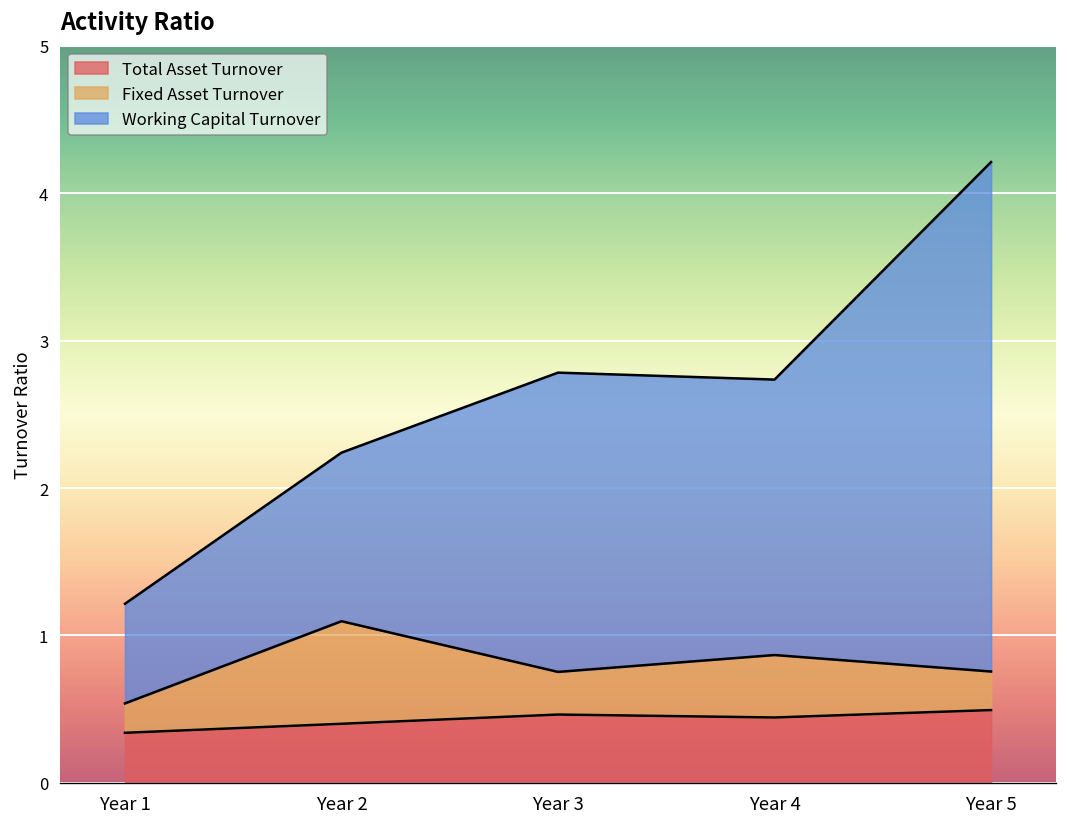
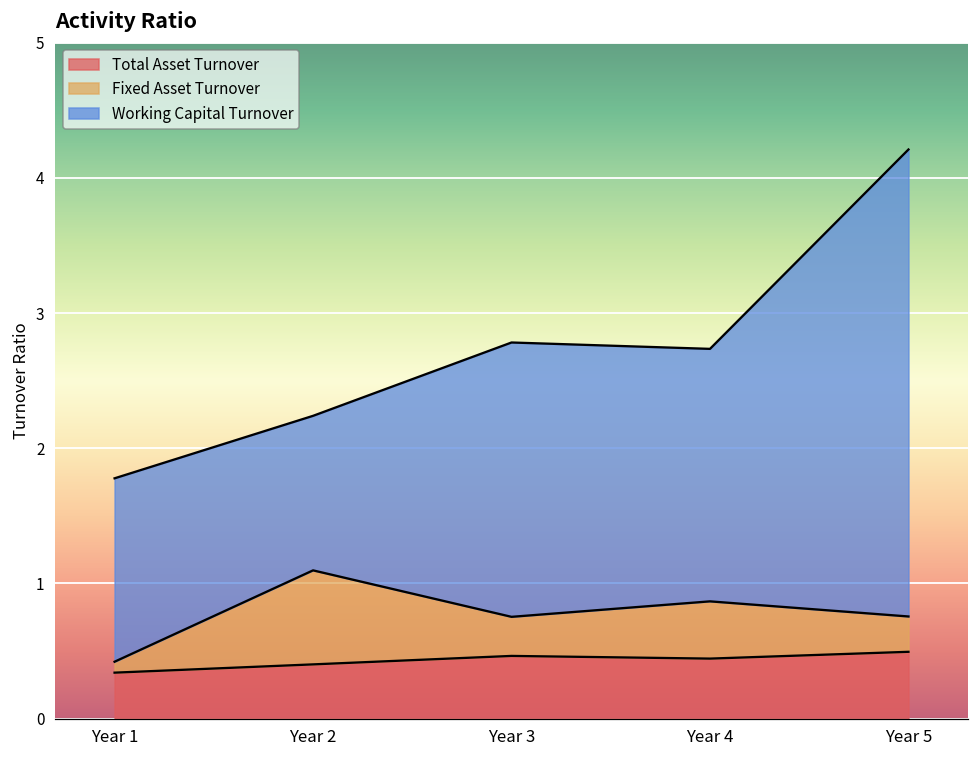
Fixed Asset Turnover, Year 1: 0.54 -> 0.42
Working Capital Turnover, Year 1: 1.22 -> 1.78
